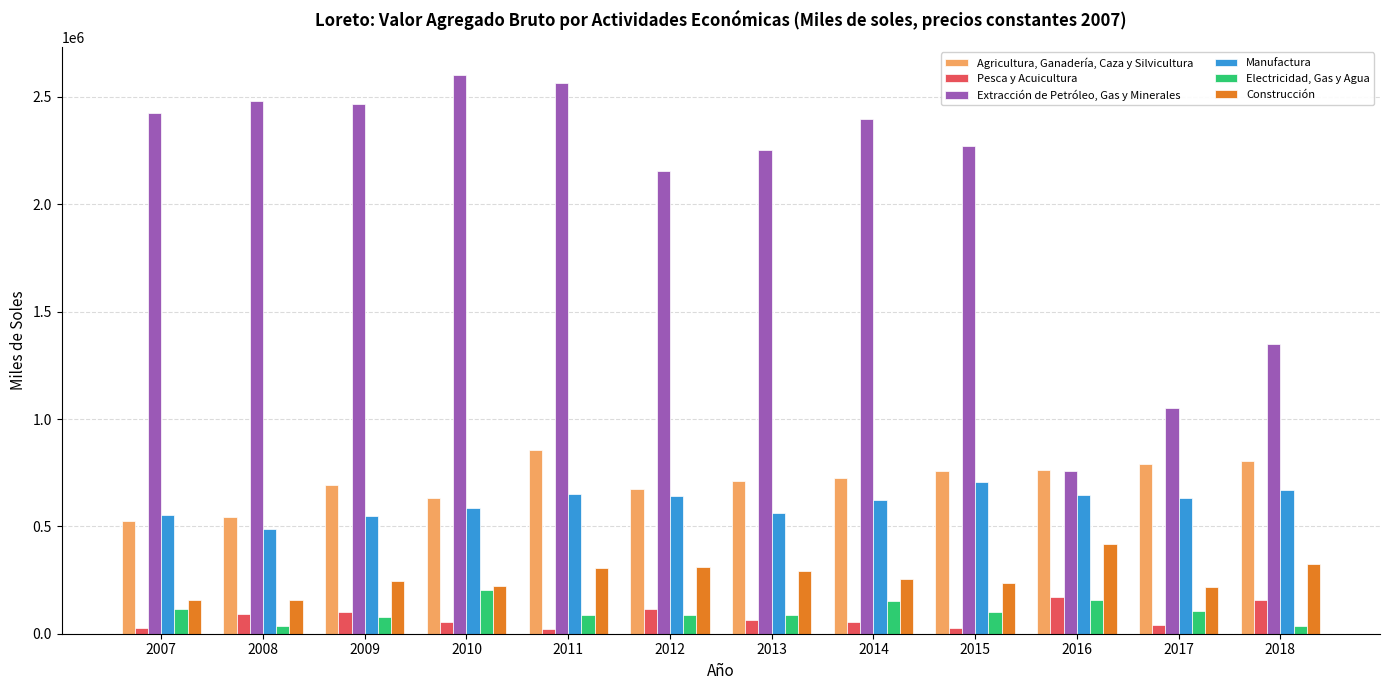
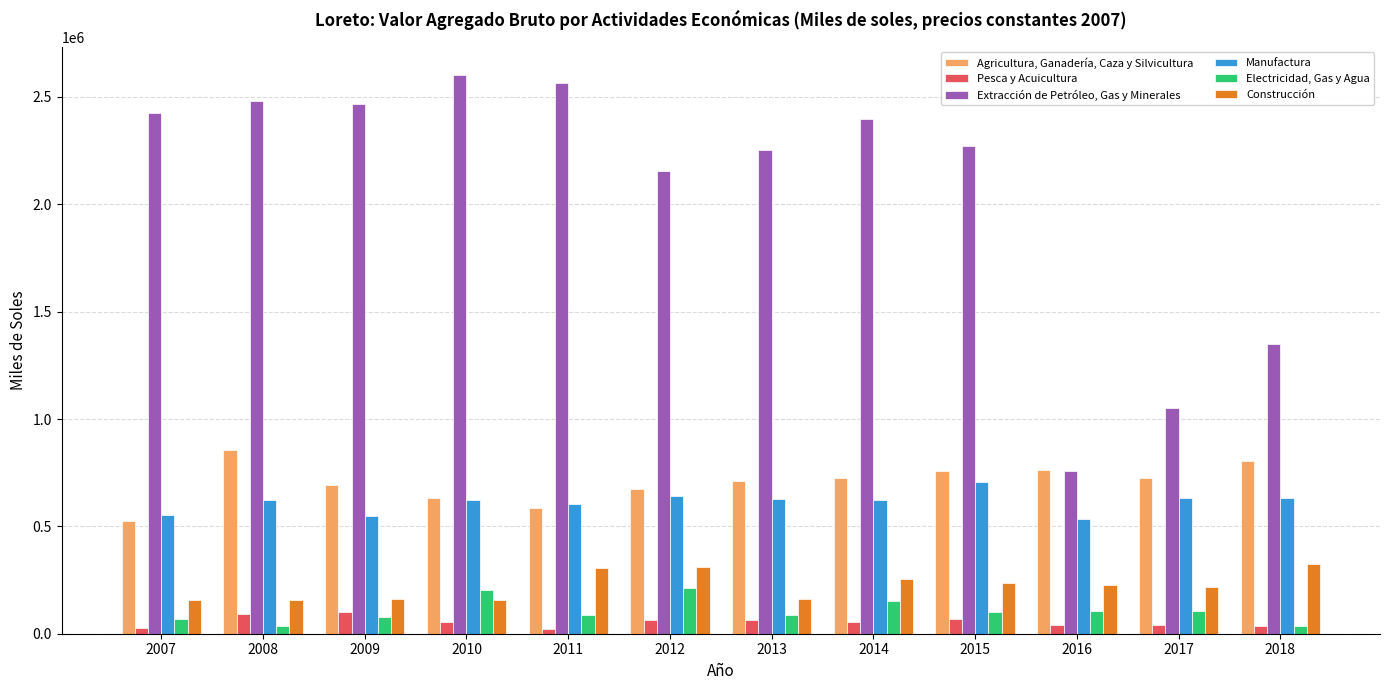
Electricidad, Gas y Agua, 2007: 110000 -> 70000
Agricultura, Ganadería, Caza y Silvicultura, 2008: 540000 -> 850000
Manufactura, 2008: 490000 -> 620000
Construcción, 2009: 250000 -> 160000
Manufactura, 2010: 590000 -> 620000
Construcción, 2010: 220000 -> 160000
Agricultura, Ganadería, Caza y Silvicultura, 2011: 860000 -> 580000
Manufactura, 2011: 650000 -> 600000
Pesca y Acuicultura, 2012: 110000 -> 60000
Electricidad, Gas y Agua, 2012: 90000 -> 210000
Manufactura, 2013: 560000 -> 630000
Construcción, 2013: 290000 -> 160000
Pesca y Acuicultura, 2015: 20000 -> 70000
Pesca y Acuicultura, 2016: 170000 -> 40000
Manufactura, 2016: 650000 -> 540000
Electricidad, Gas y Agua, 2016: 160000 -> 100000
Construcción, 2016: 420000 -> 230000
Agricultura, Ganadería, Caza y Silvicultura, 2017: 790000 -> 730000
Pesca y Acuicultura, 2018: 160000 -> 40000
Manufactura, 2018: 670000 -> 630000
